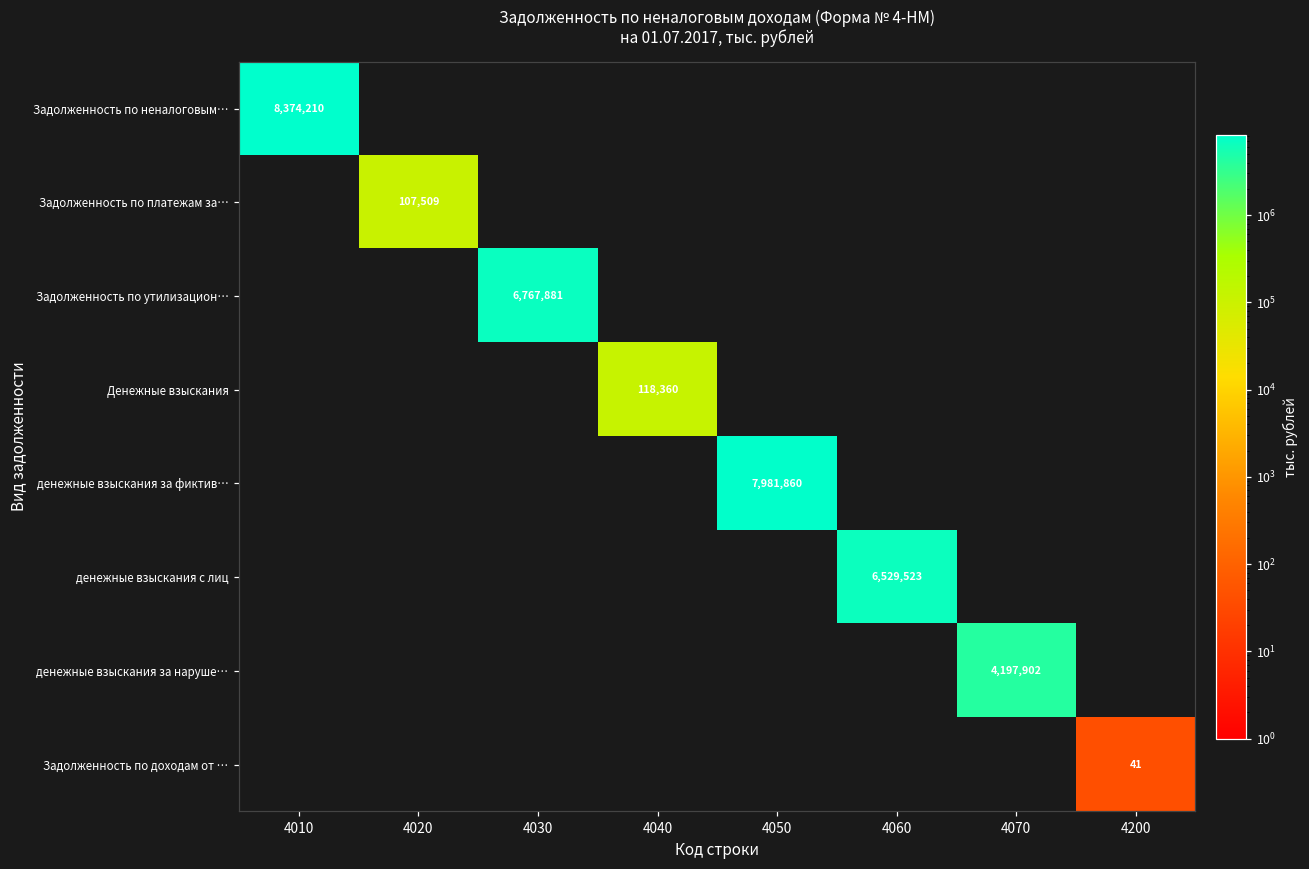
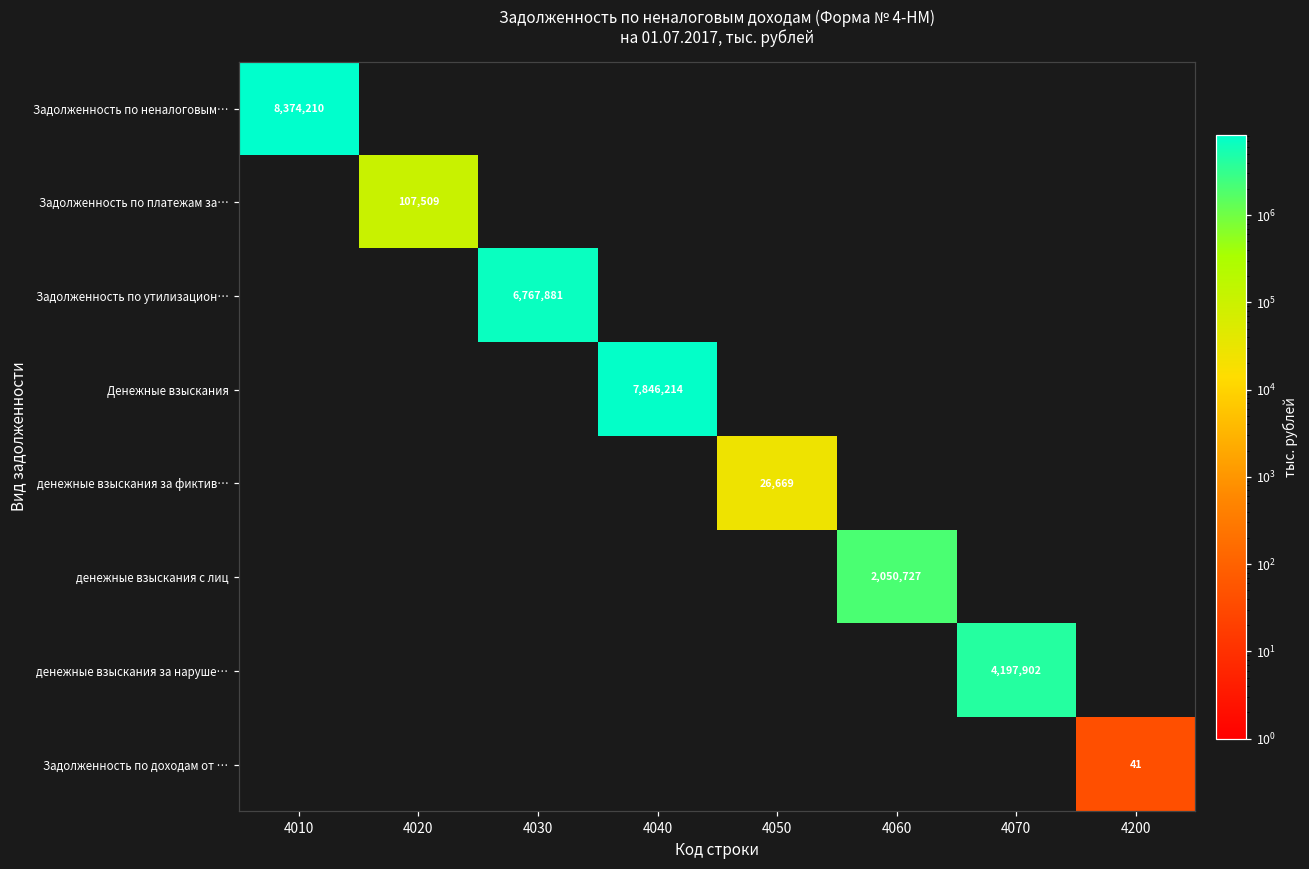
Денежные взыскания, 4040: 118,360 -> 7,846,214
денежные взыскания за фиктив…, 4050: 7,981,860 -> 26,669
денежные взыскания с лиц, 4060: 6,529,523 -> 2,050,727
